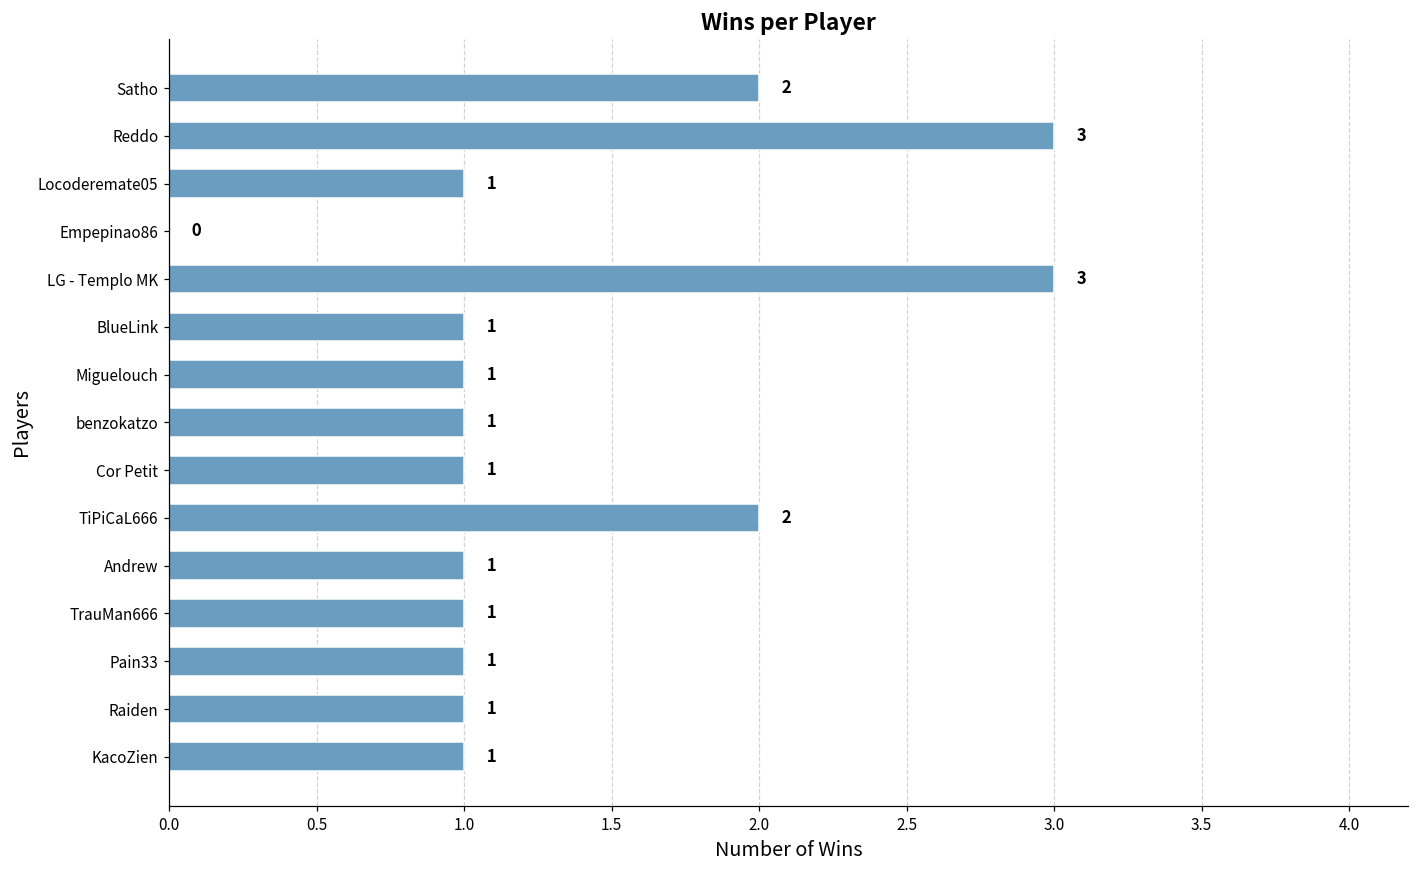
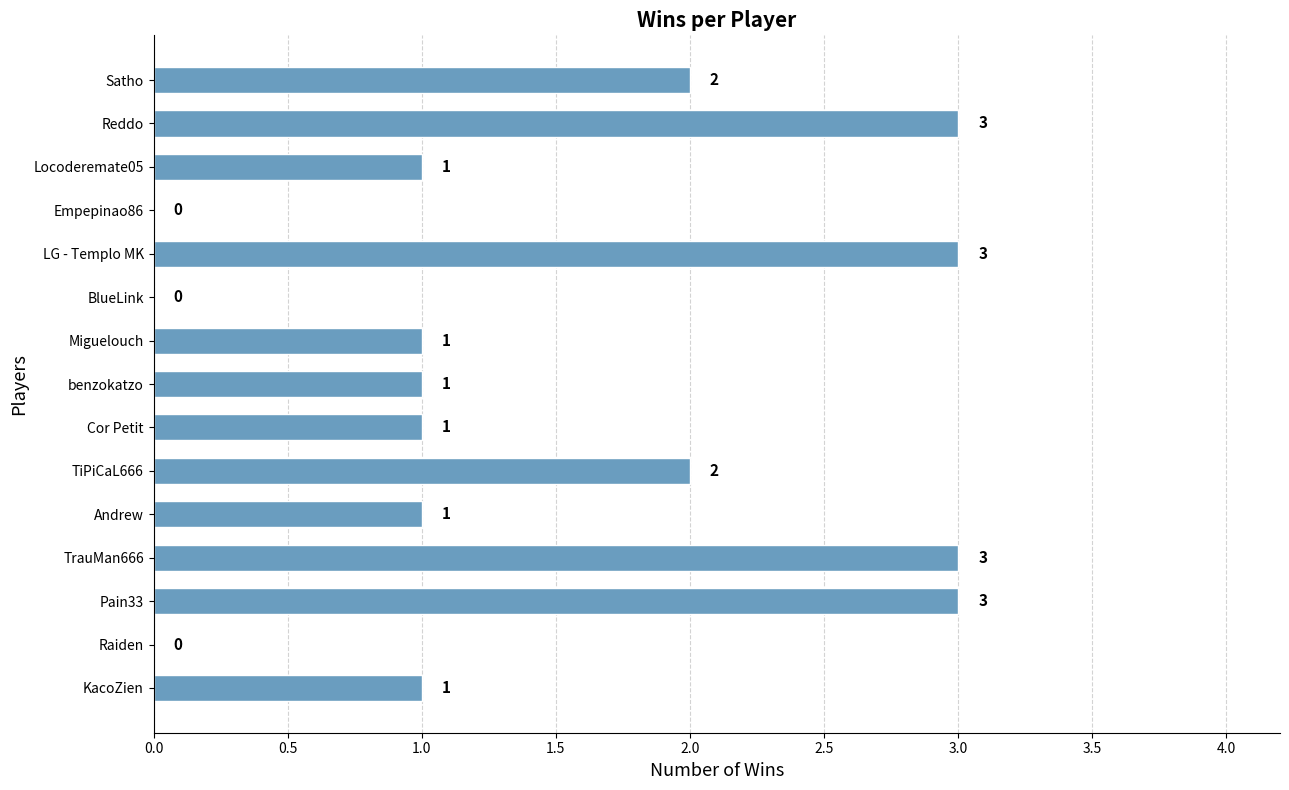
BlueLink: 1 -> 0
TrauMan666: 1 -> 3
Pain33: 1 -> 3
Raiden: 1 -> 0
